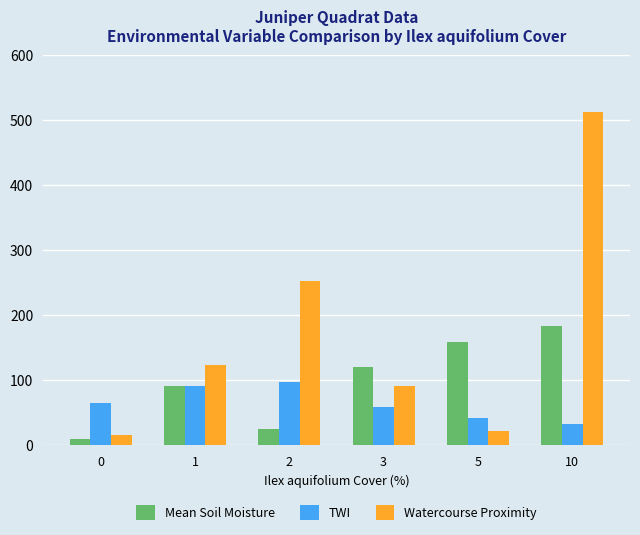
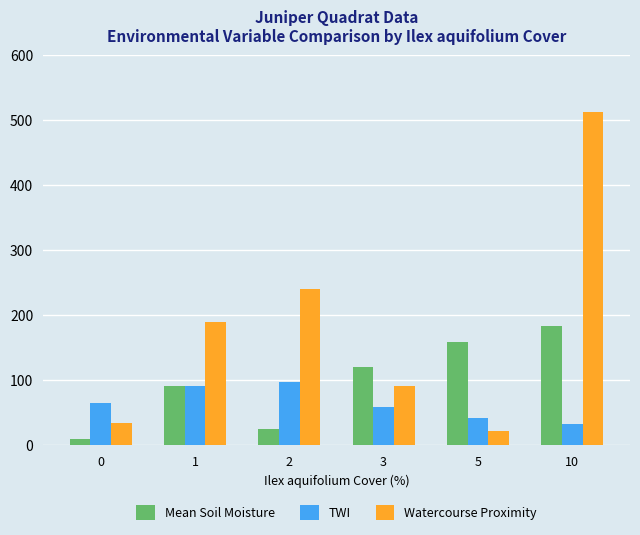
Watercourse Proximity, 0: 20 -> 30
Watercourse Proximity, 1: 120 -> 190
Watercourse Proximity, 2: 250 -> 240
